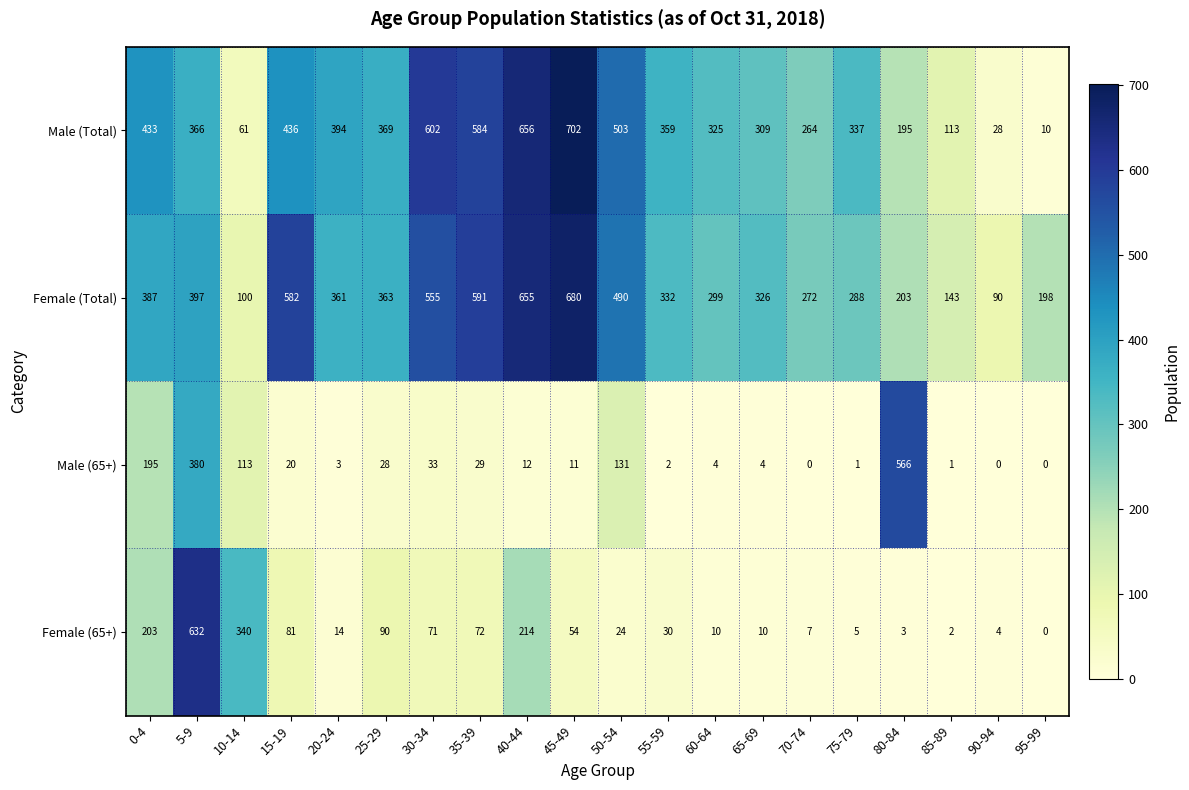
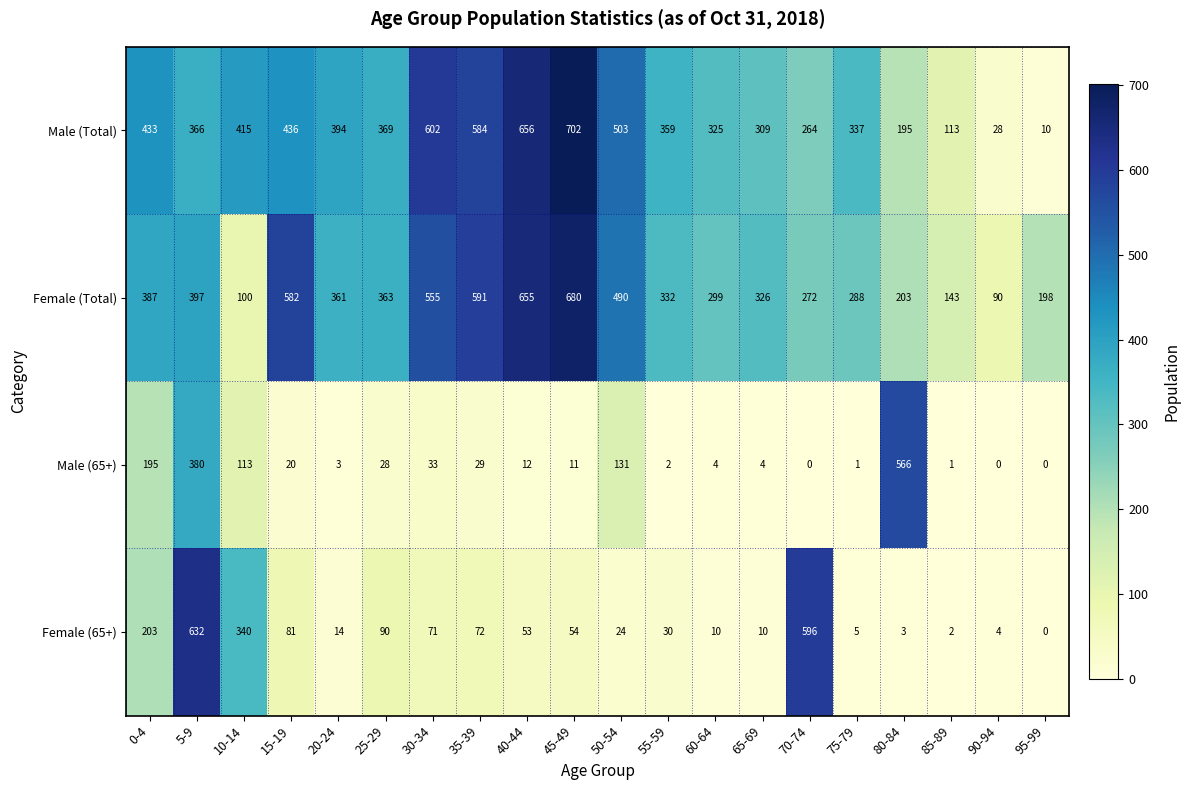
Male (Total), 10-14: 61 -> 415
Female (65+), 40-44: 214 -> 53
Female (65+), 70-74: 7 -> 596
